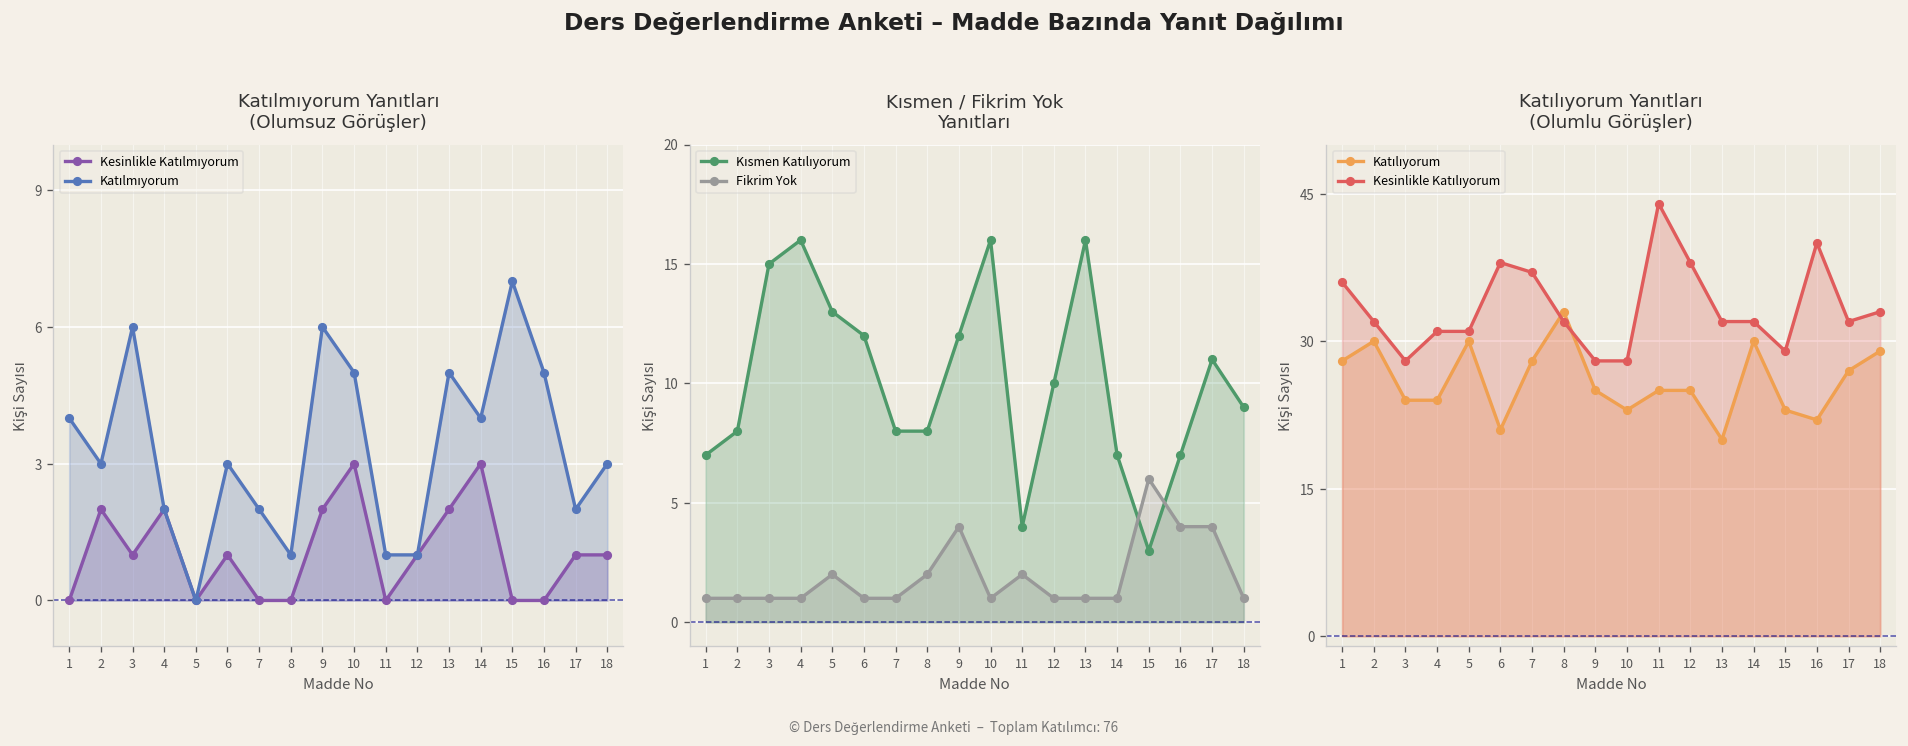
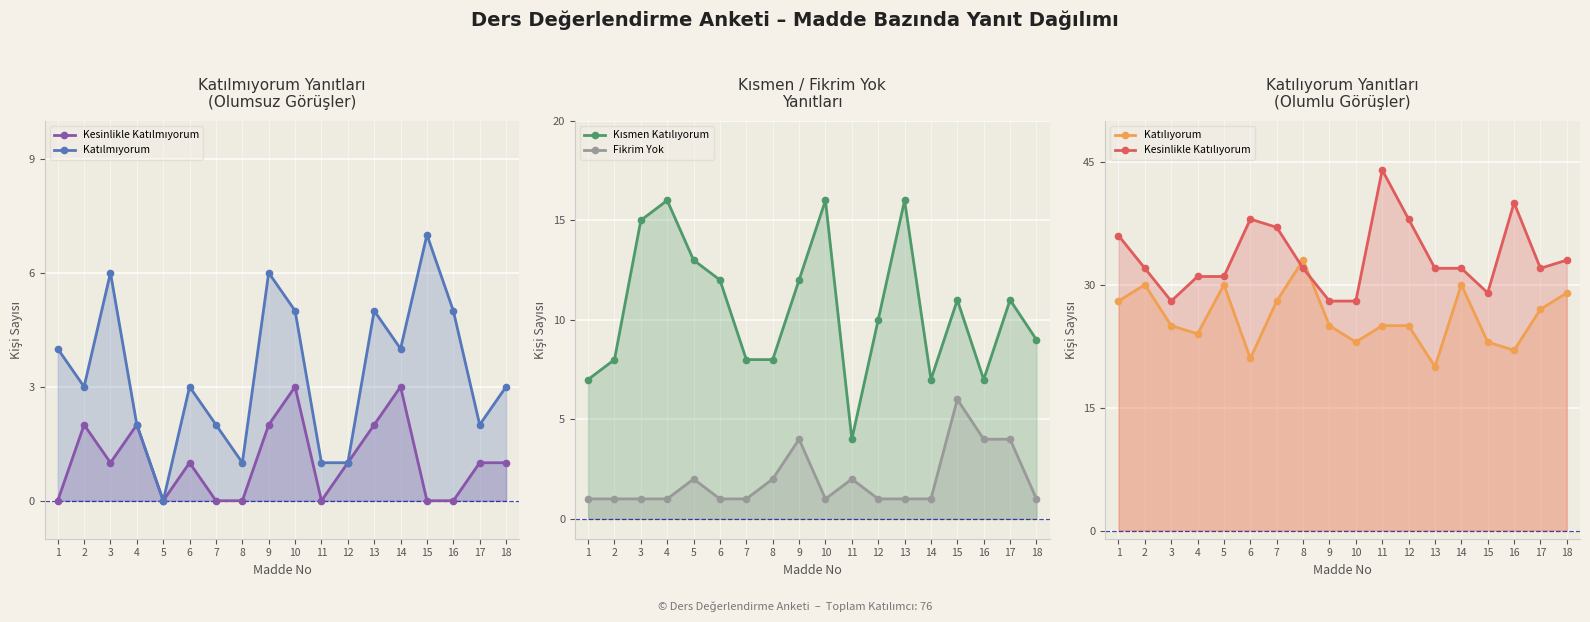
Kısmen / Fikrim Yok Yanıtları, Kısmen Katılıyorum, 15: 3 -> 11
Katılıyorum Yanıtları (Olumlu Görüşler), Katılıyorum, 3: 24 -> 25
